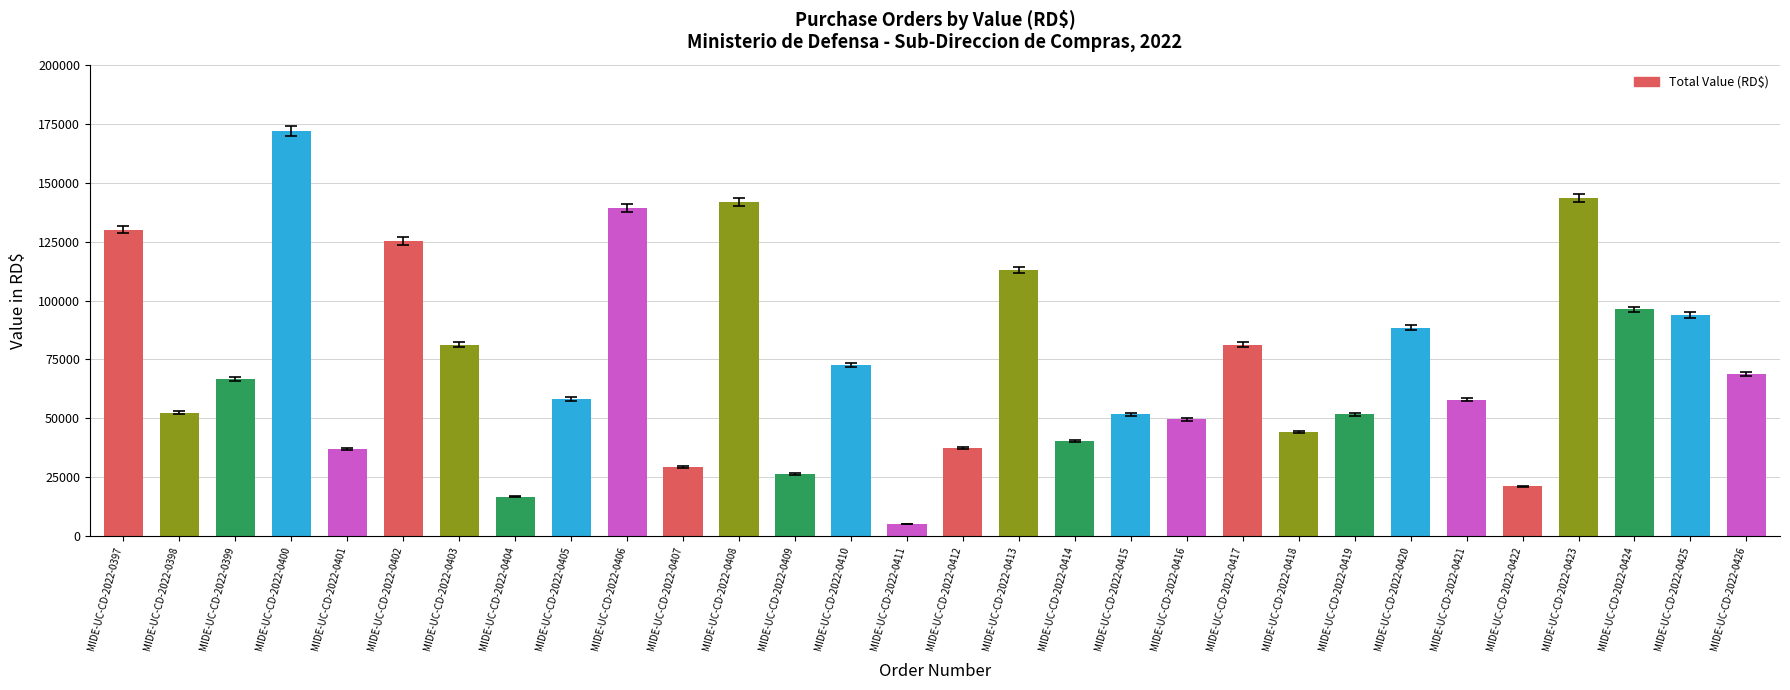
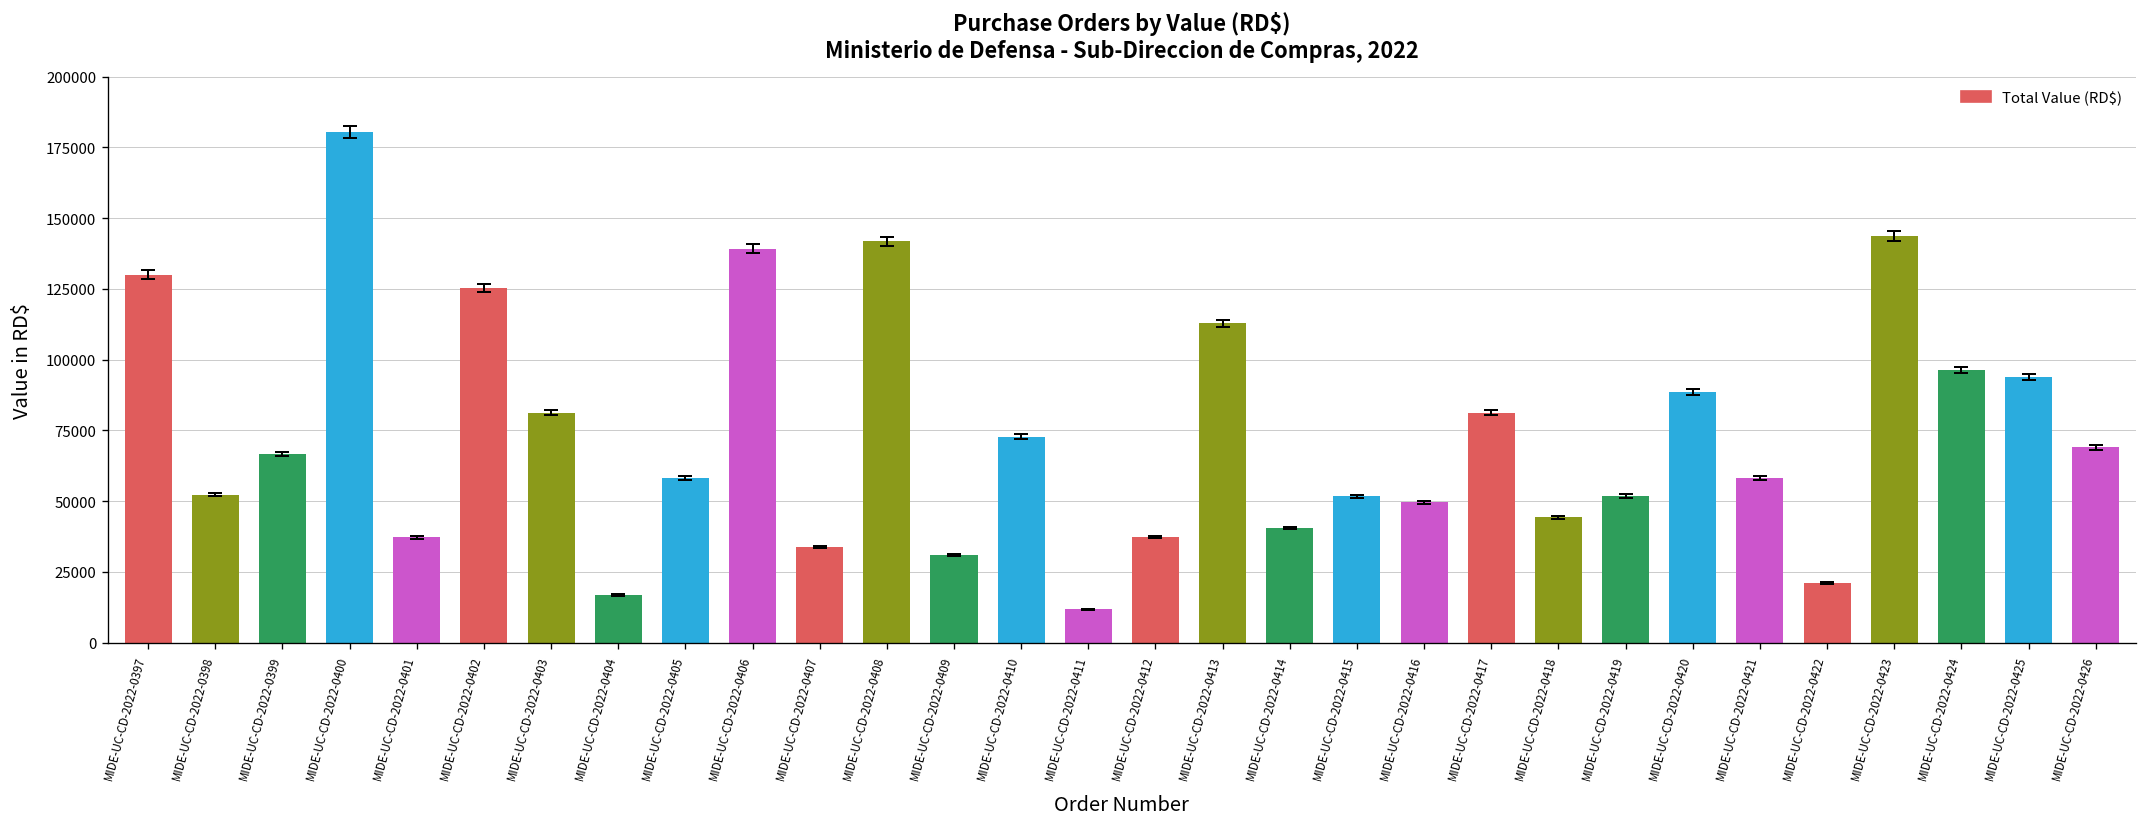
Total Value (RD$), MIDE-UC-CD-2022-0400: 172000 -> 181000
Total Value (RD$), MIDE-UC-CD-2022-0407: 29000 -> 34000
Total Value (RD$), MIDE-UC-CD-2022-0409: 26000 -> 31000
Total Value (RD$), MIDE-UC-CD-2022-0411: 5000 -> 12000
